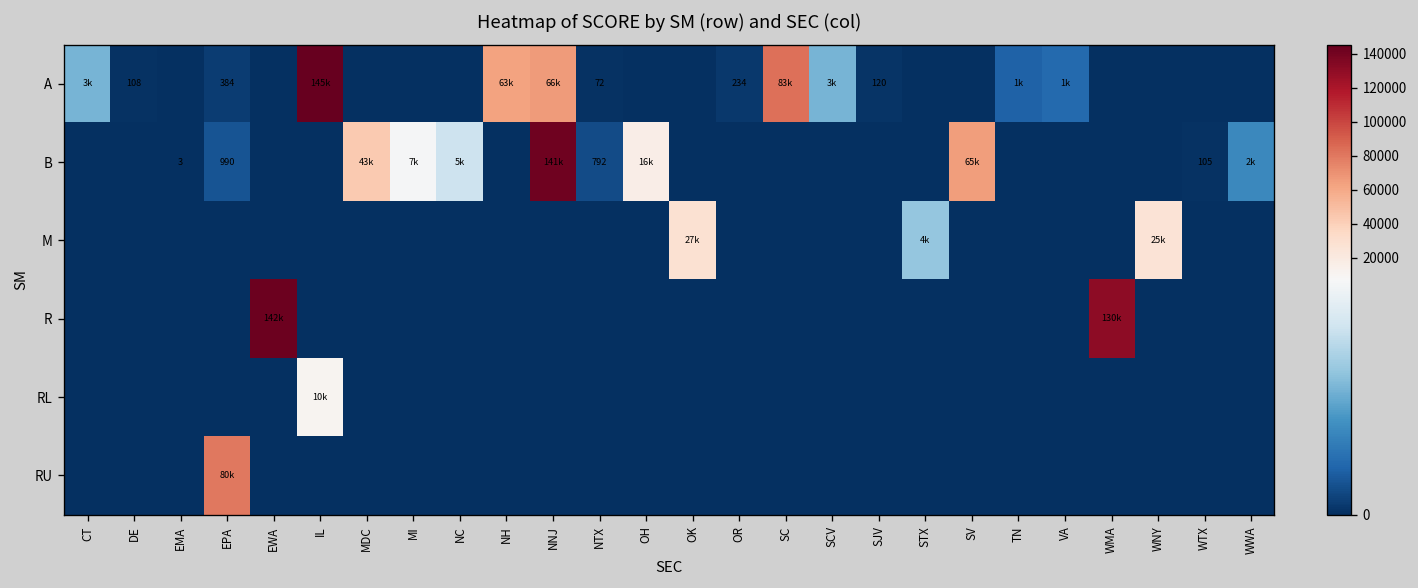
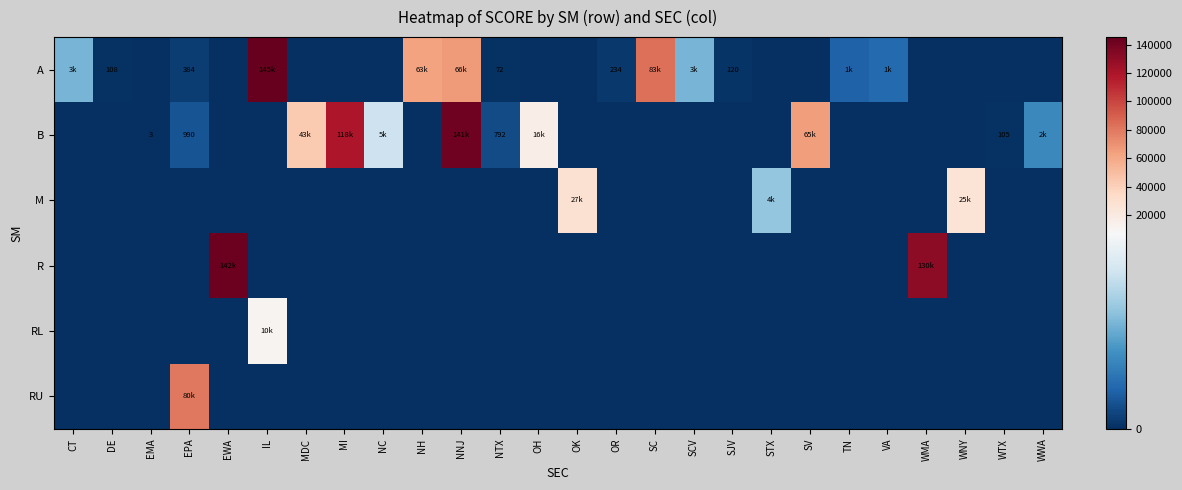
B, MI: 7k -> 118k
